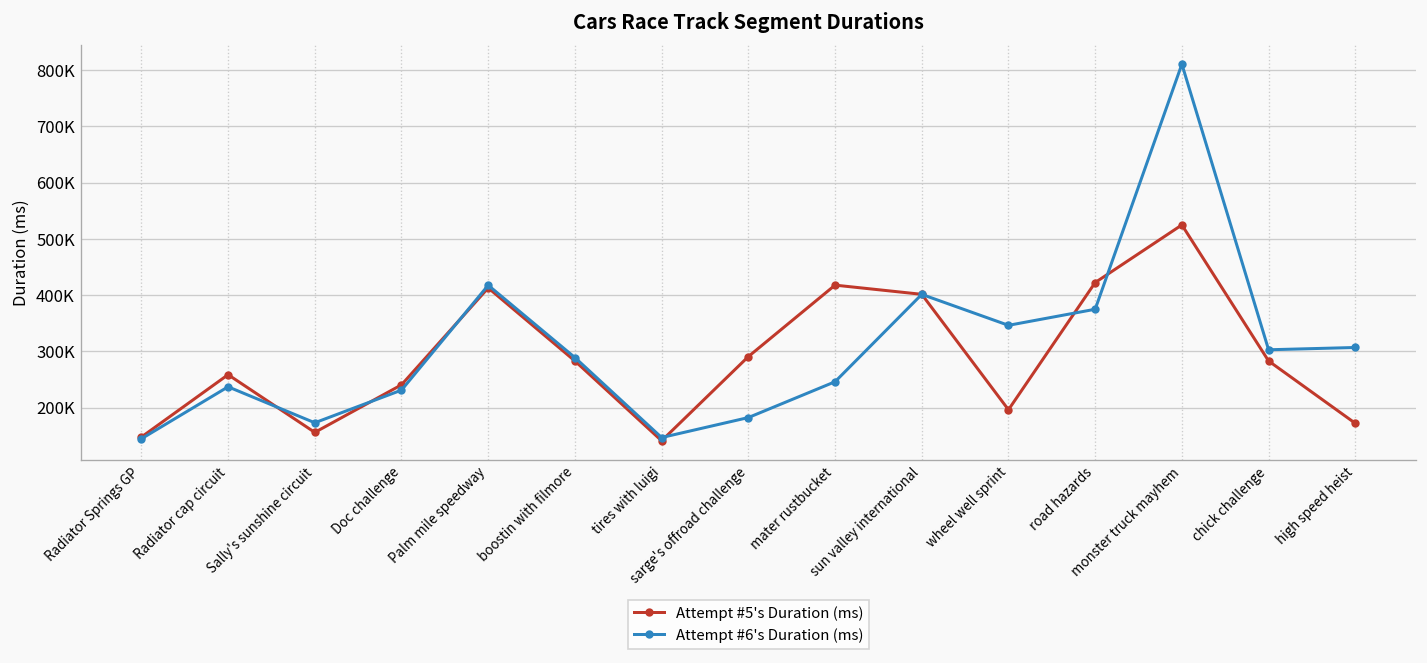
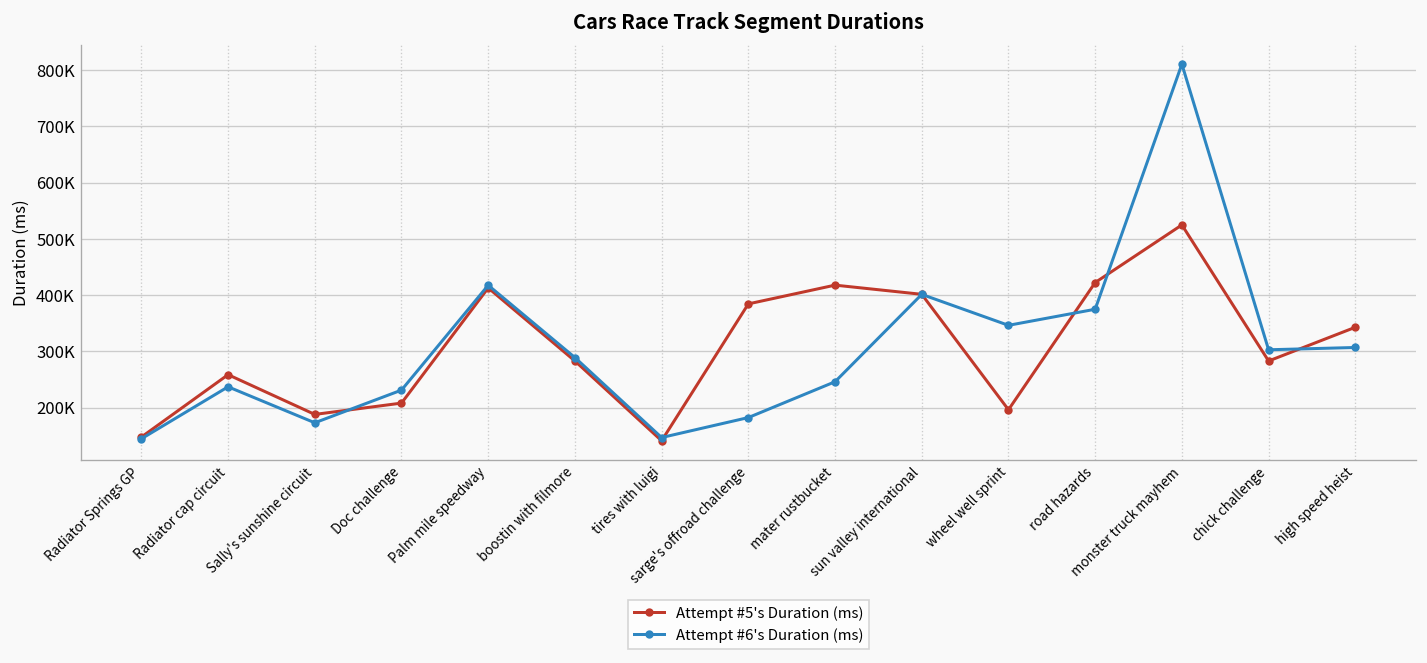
Attempt #5's Duration (ms), Sally's sunshine circuit: 160000 -> 190000
Attempt #5's Duration (ms), Doc challenge: 240000 -> 210000
Attempt #5's Duration (ms), sarge's offroad challenge: 290000 -> 380000
Attempt #5's Duration (ms), high speed heist: 170000 -> 340000
